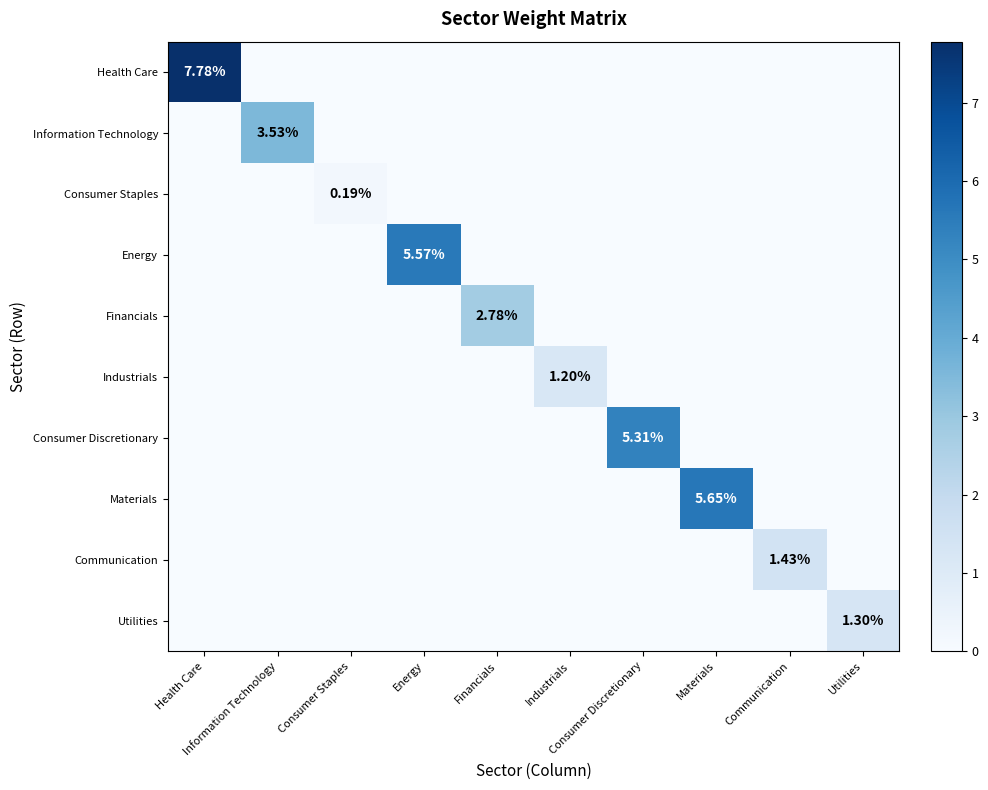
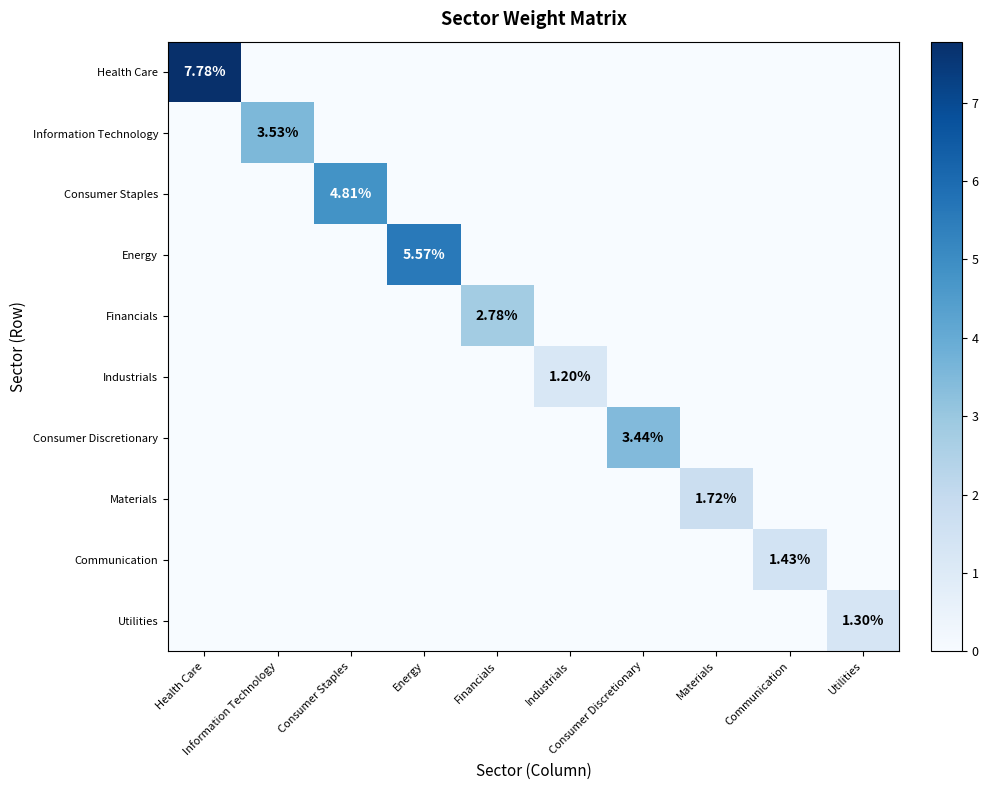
Consumer Staples, Consumer Staples: 0.19% -> 4.81%
Consumer Discretionary, Consumer Discretionary: 5.31% -> 3.44%
Materials, Materials: 5.65% -> 1.72%
